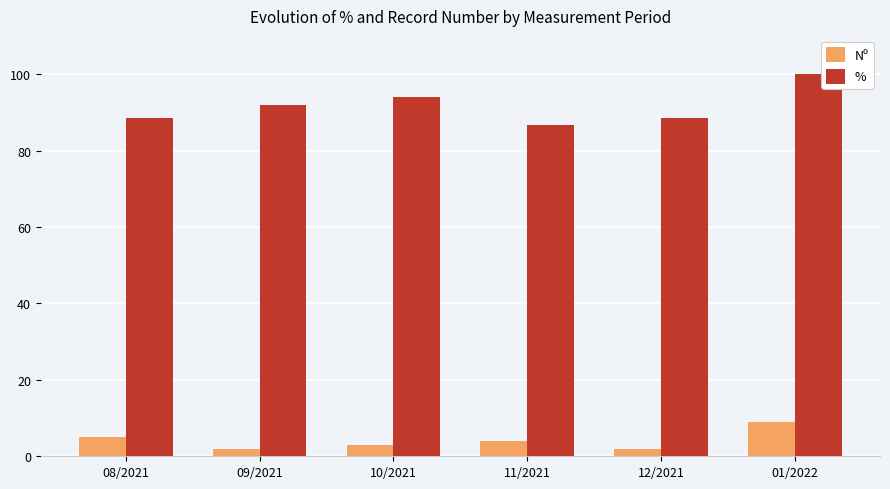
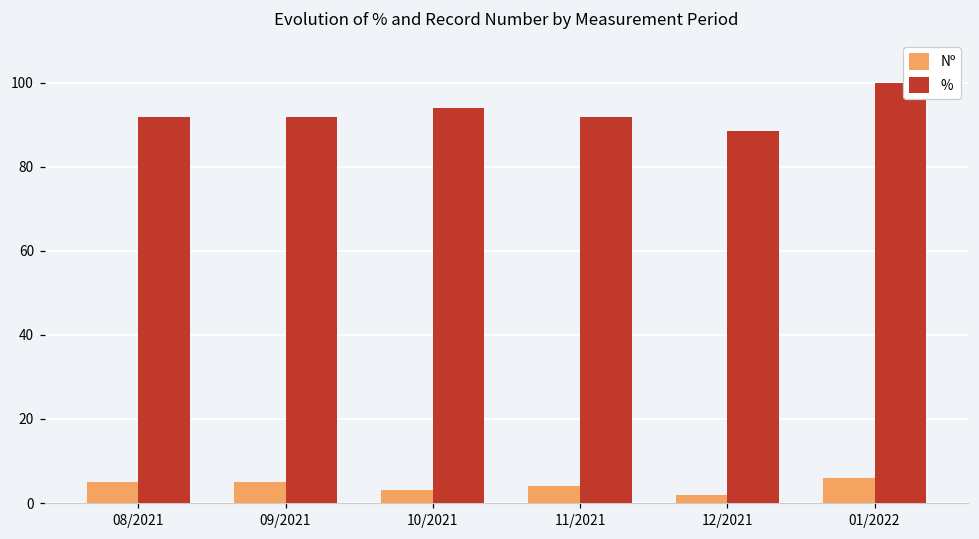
%, 08/2021: 89 -> 92
Nº, 09/2021: 2 -> 5
%, 11/2021: 87 -> 92
Nº, 01/2022: 9 -> 6
